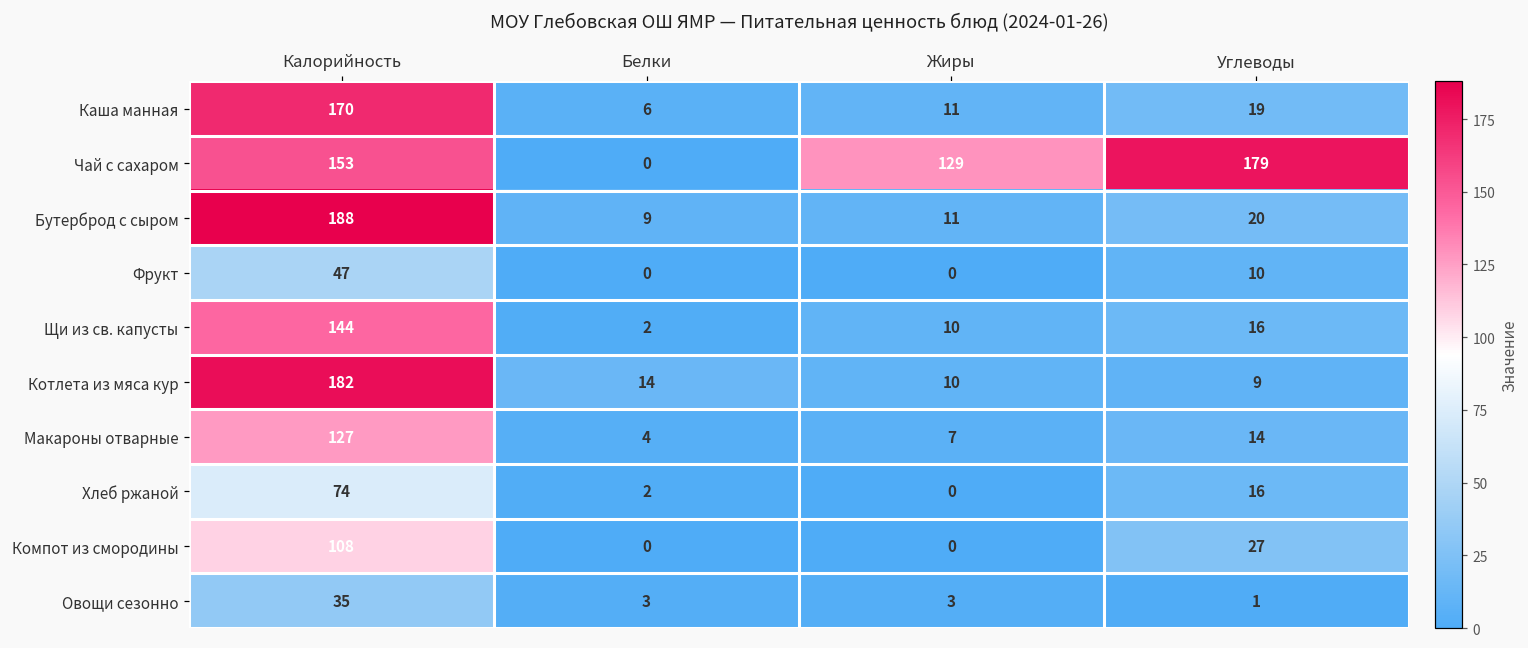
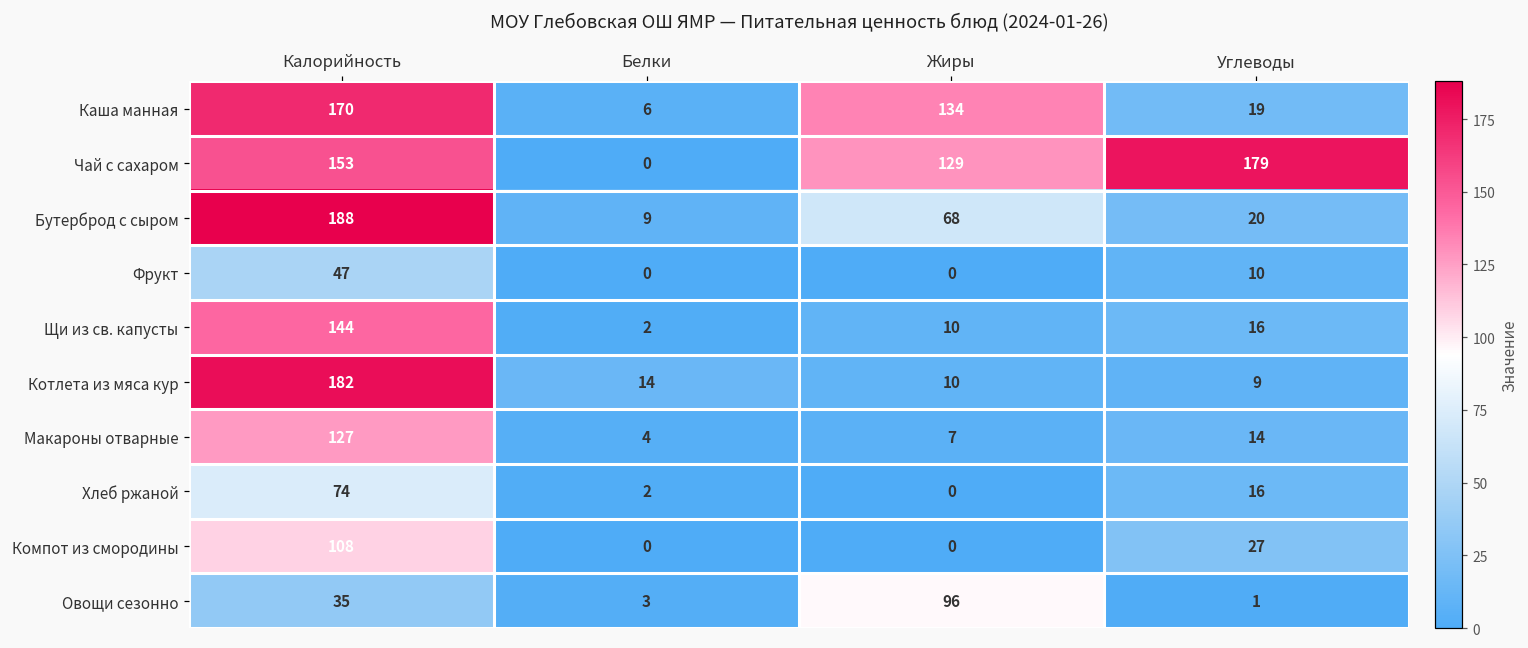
Каша манная, Жиры: 11 -> 134
Бутерброд с сыром, Жиры: 11 -> 68
Овощи сезонно, Жиры: 3 -> 96
